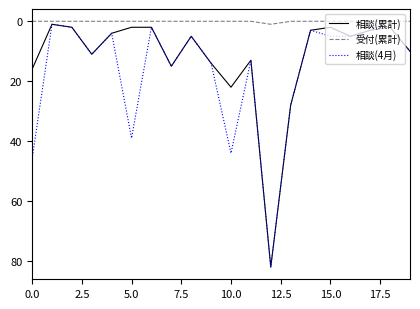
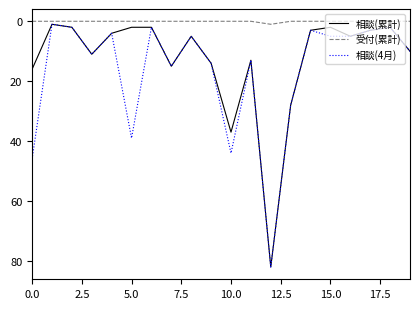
相談(累計), 10.0: 22 -> 37
